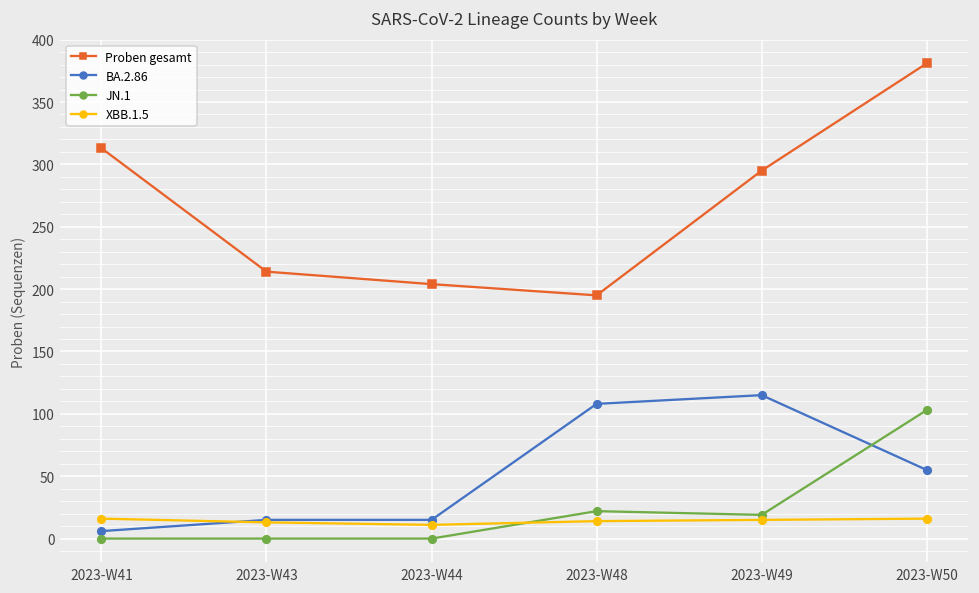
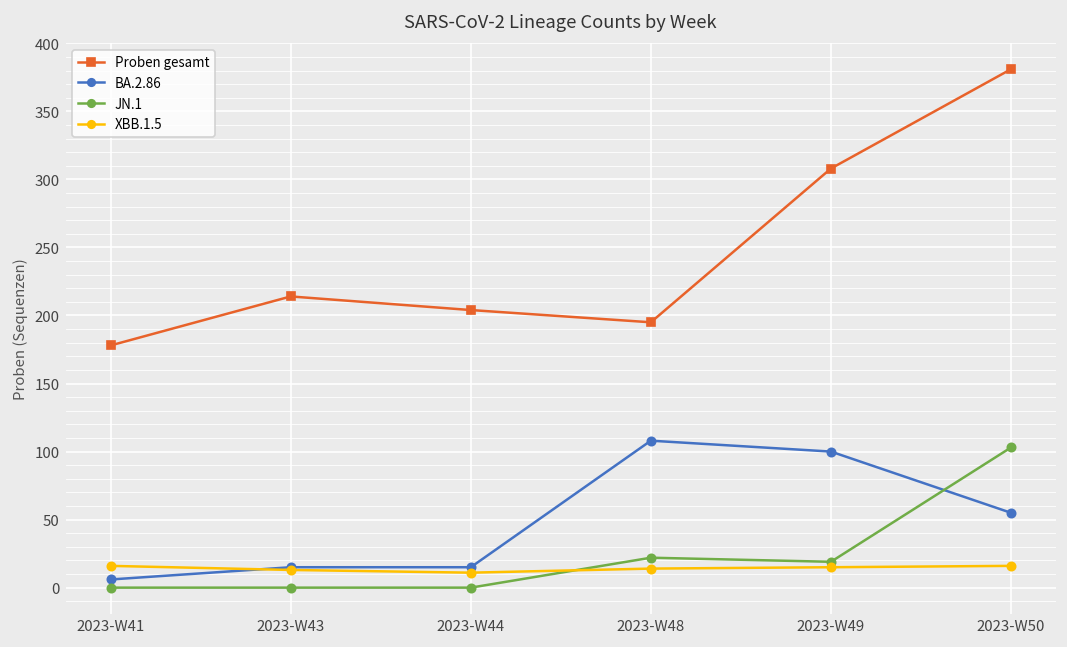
Proben gesamt, 2023-W41: 313 -> 178
Proben gesamt, 2023-W49: 295 -> 308
BA.2.86, 2023-W49: 115 -> 100
